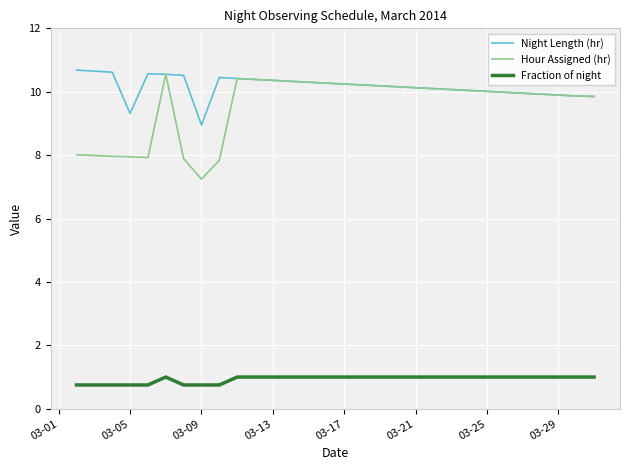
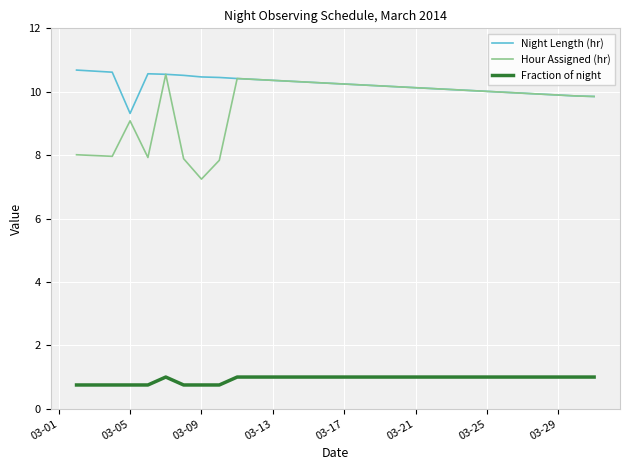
Hour Assigned (hr), 03-05: 7.9 -> 9.1
Night Length (hr), 03-09: 8.9 -> 10.5
